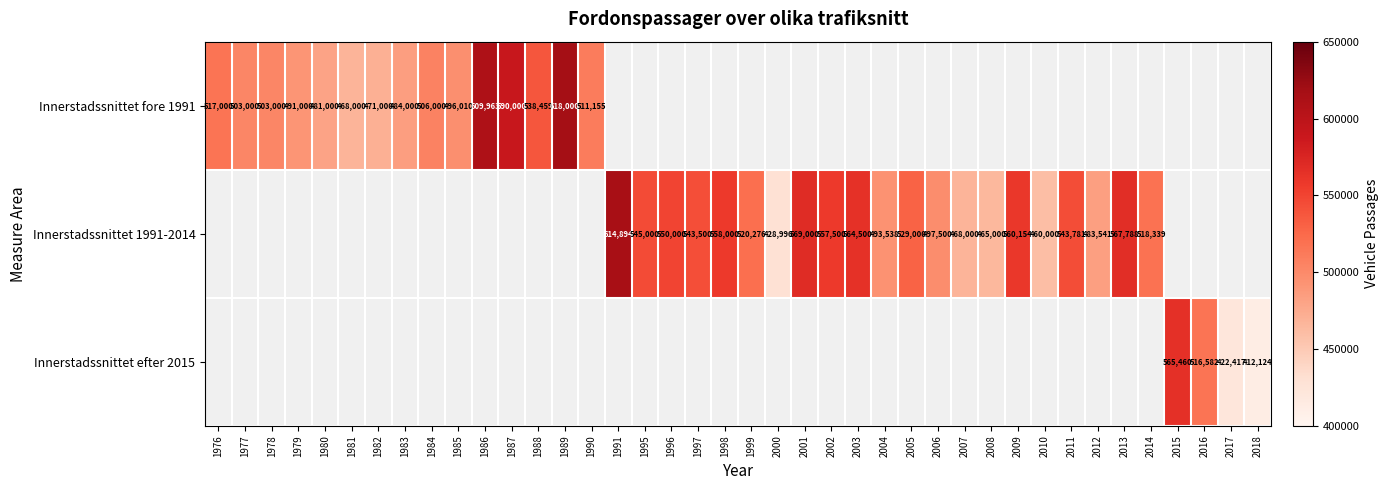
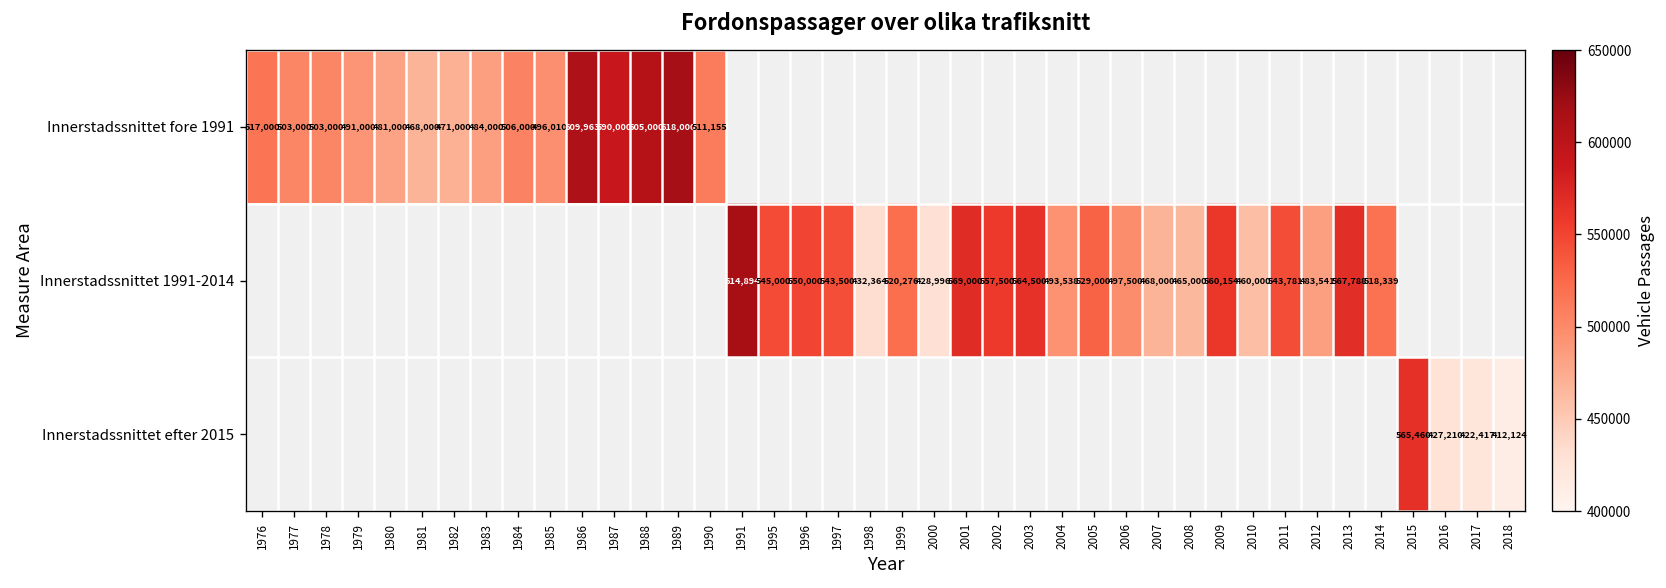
Innerstadssnittet fore 1991, 1988: 538,459 -> 605,000
Innerstadssnittet 1991-2014, 1998: 558,000 -> 432,364
Innerstadssnittet efter 2015, 2016: 516,582 -> 427,210
